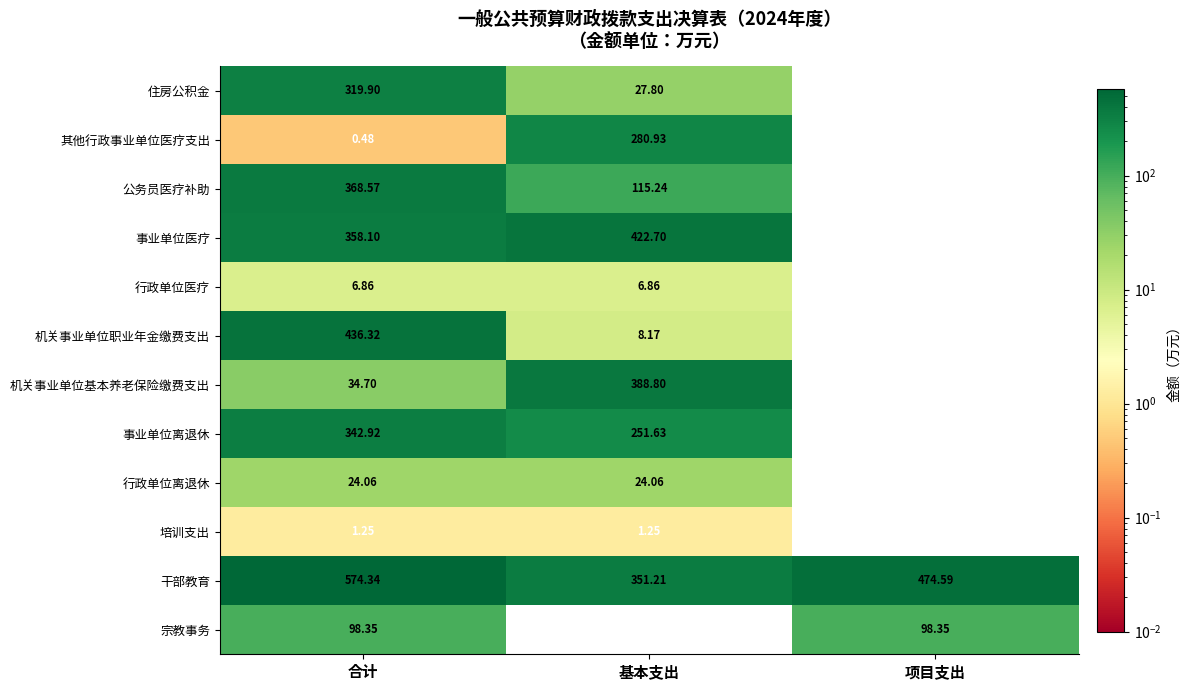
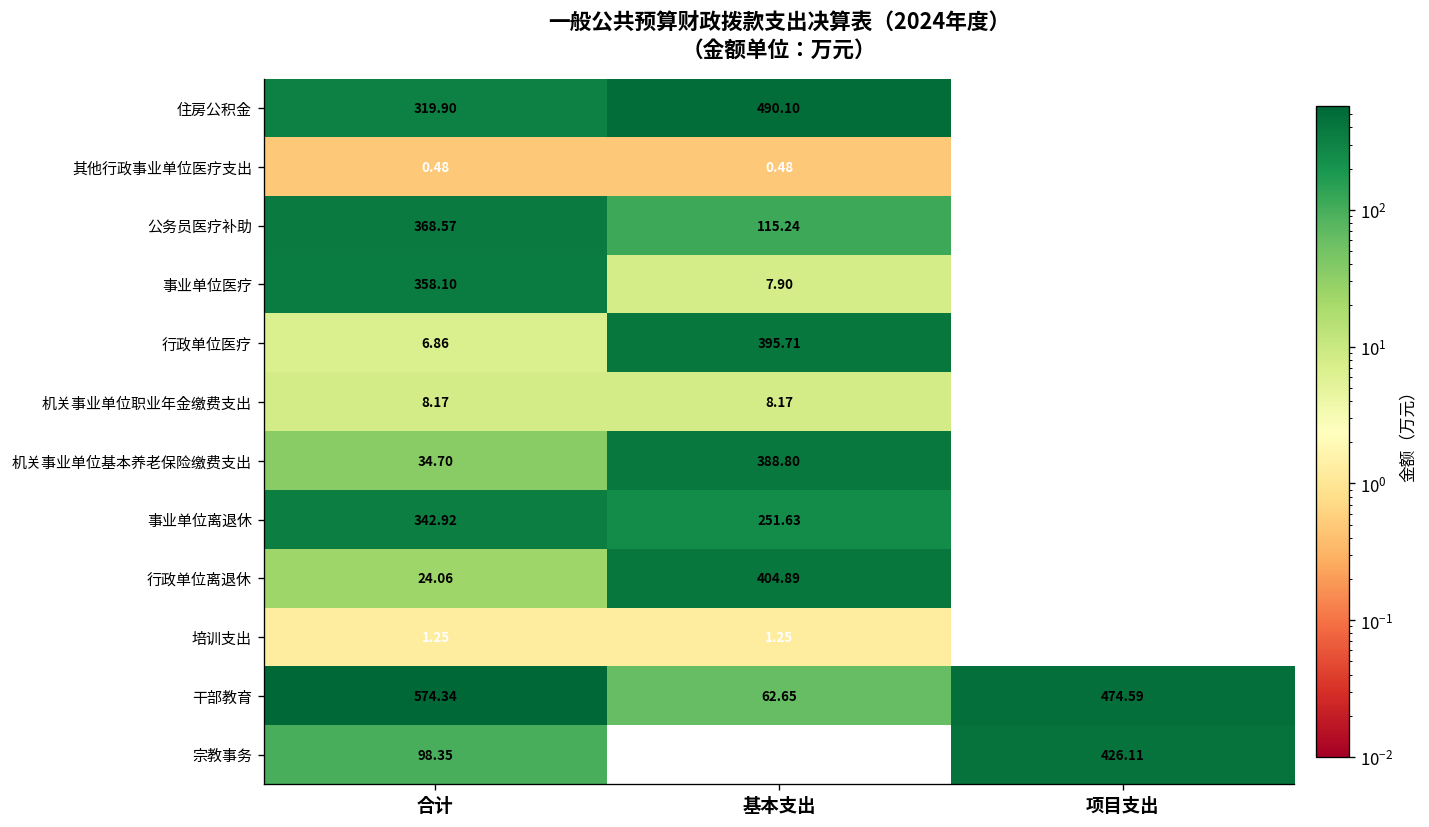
住房公积金, 基本支出: 27.80 -> 490.10
其他行政事业单位医疗支出, 基本支出: 280.93 -> 0.48
事业单位医疗, 基本支出: 422.70 -> 7.90
行政单位医疗, 基本支出: 6.86 -> 395.71
机关事业单位职业年金缴费支出, 合计: 436.32 -> 8.17
行政单位离退休, 基本支出: 24.06 -> 404.89
干部教育, 基本支出: 351.21 -> 62.65
宗教事务, 项目支出: 98.35 -> 426.11
